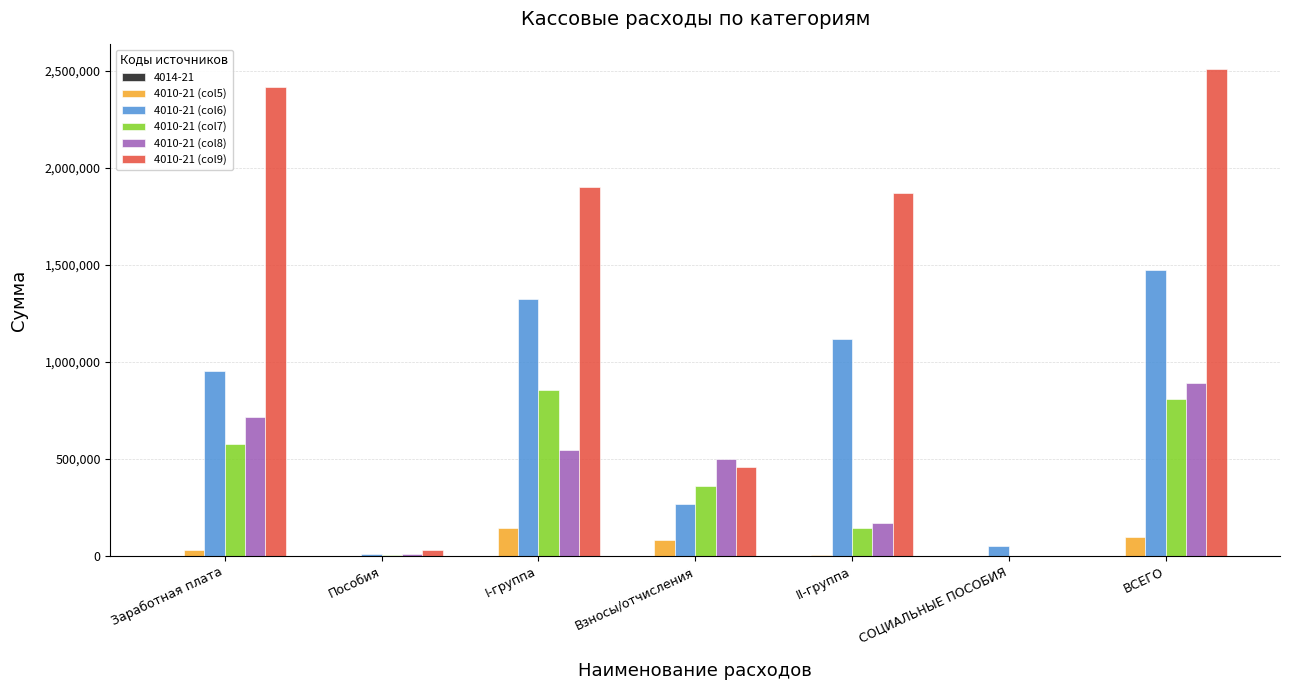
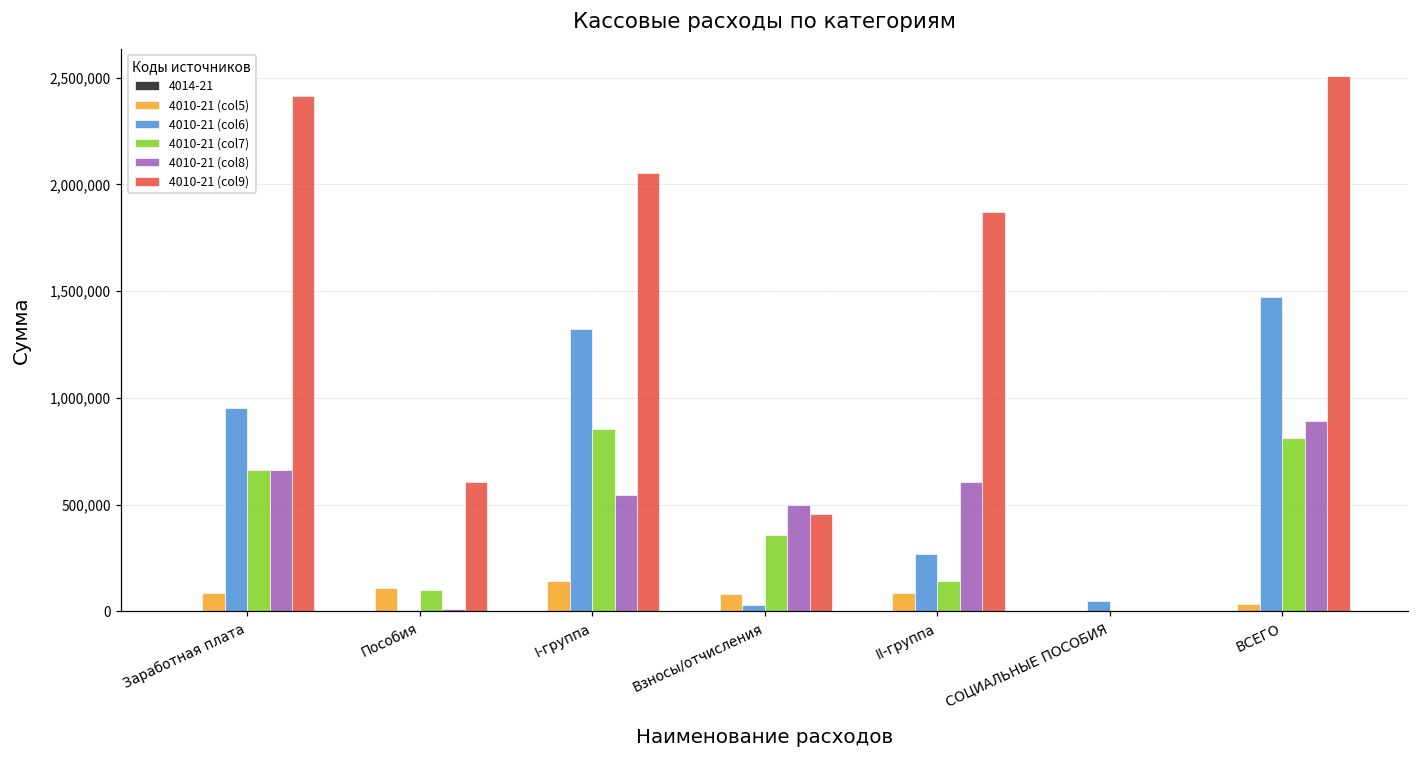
4010-21 (col5), Заработная плата: 30,000 -> 90,000
4010-21 (col7), Заработная плата: 570,000 -> 660,000
4010-21 (col8), Заработная плата: 710,000 -> 660,000
4010-21 (col5), Пособия: 0 -> 110,000
4010-21 (col7), Пособия: 0 -> 100,000
4010-21 (col9), Пособия: 30,000 -> 610,000
4010-21 (col9), I-группа: 1,900,000 -> 2,050,000
4010-21 (col6), Взносы/отчисления: 270,000 -> 30,000
4010-21 (col5), II-группа: 10,000 -> 90,000
4010-21 (col6), II-группа: 1,120,000 -> 270,000
4010-21 (col8), II-группа: 170,000 -> 610,000
4010-21 (col5), ВСЕГО: 100,000 -> 40,000
